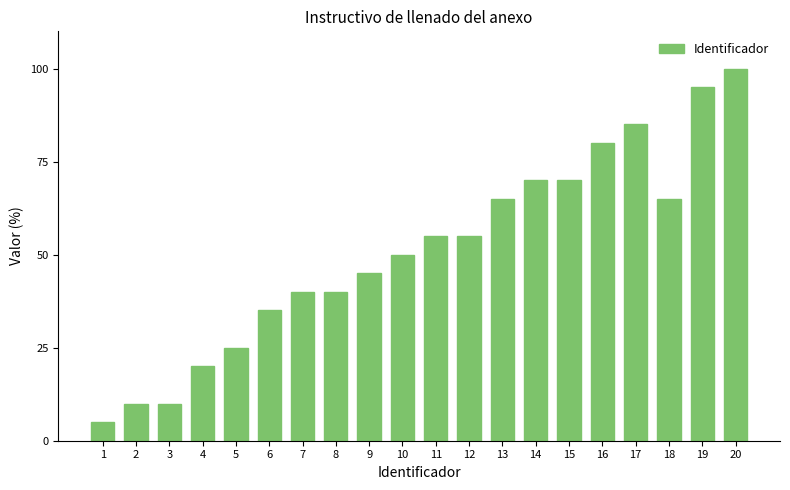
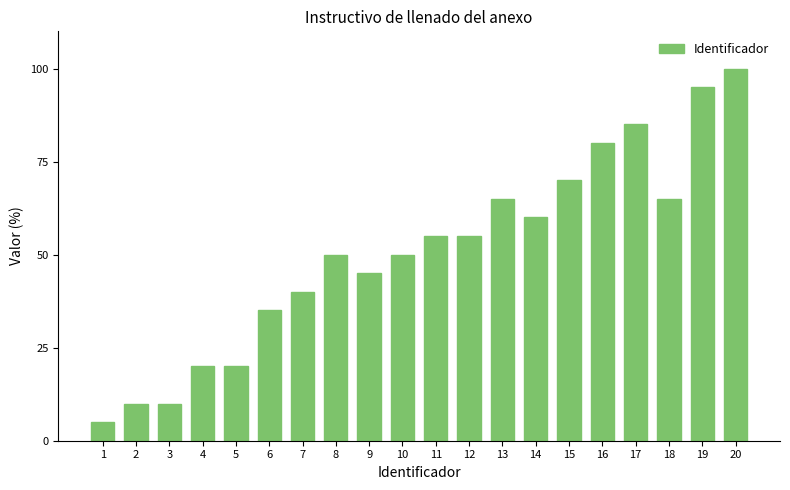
5: 25 -> 20
8: 40 -> 50
14: 70 -> 60
